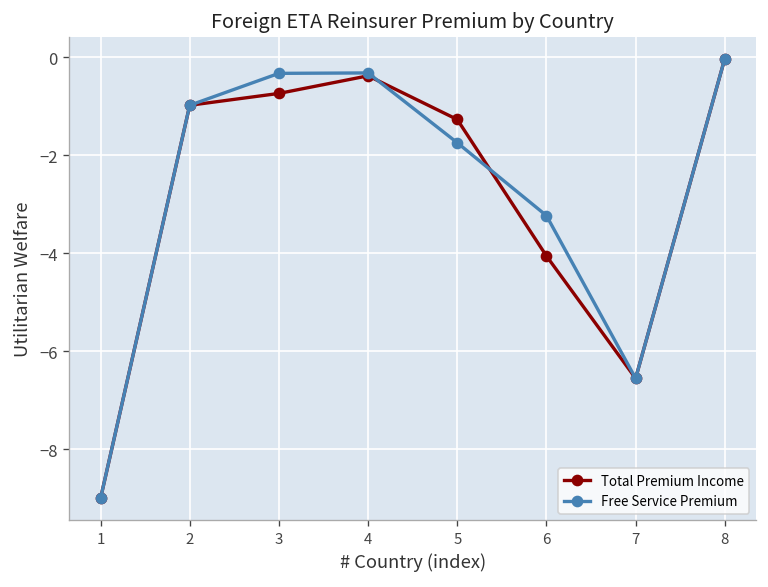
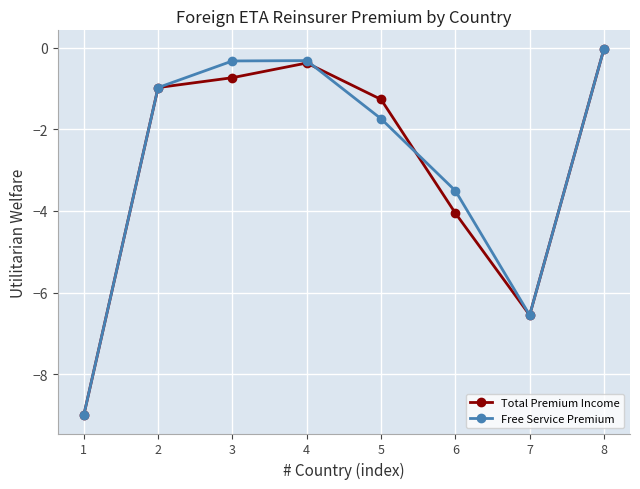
Free Service Premium, 6: -3.2 -> -3.5
